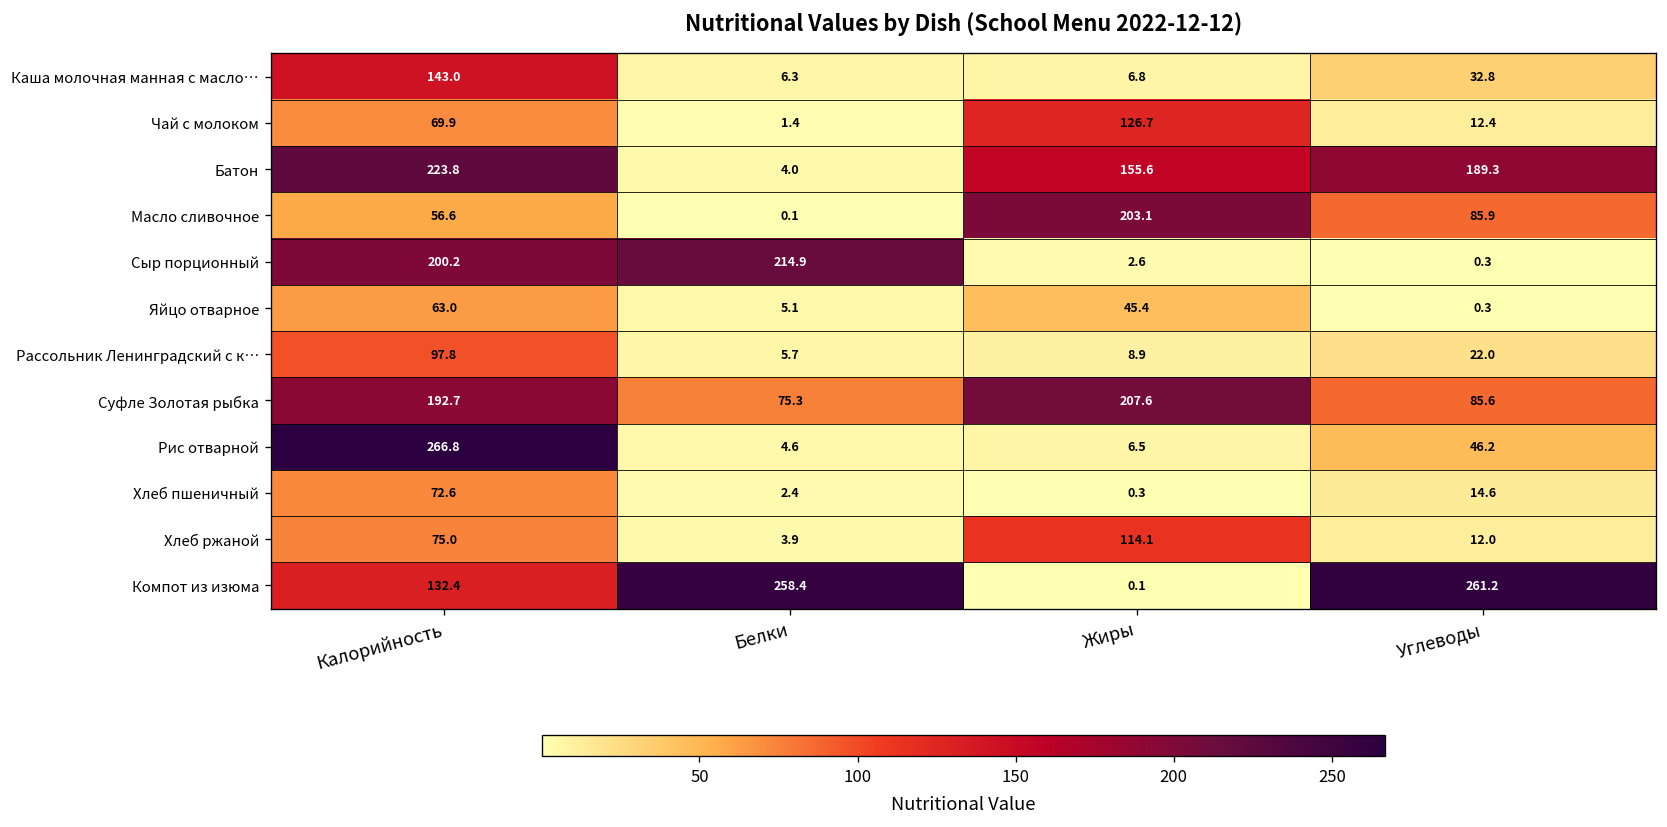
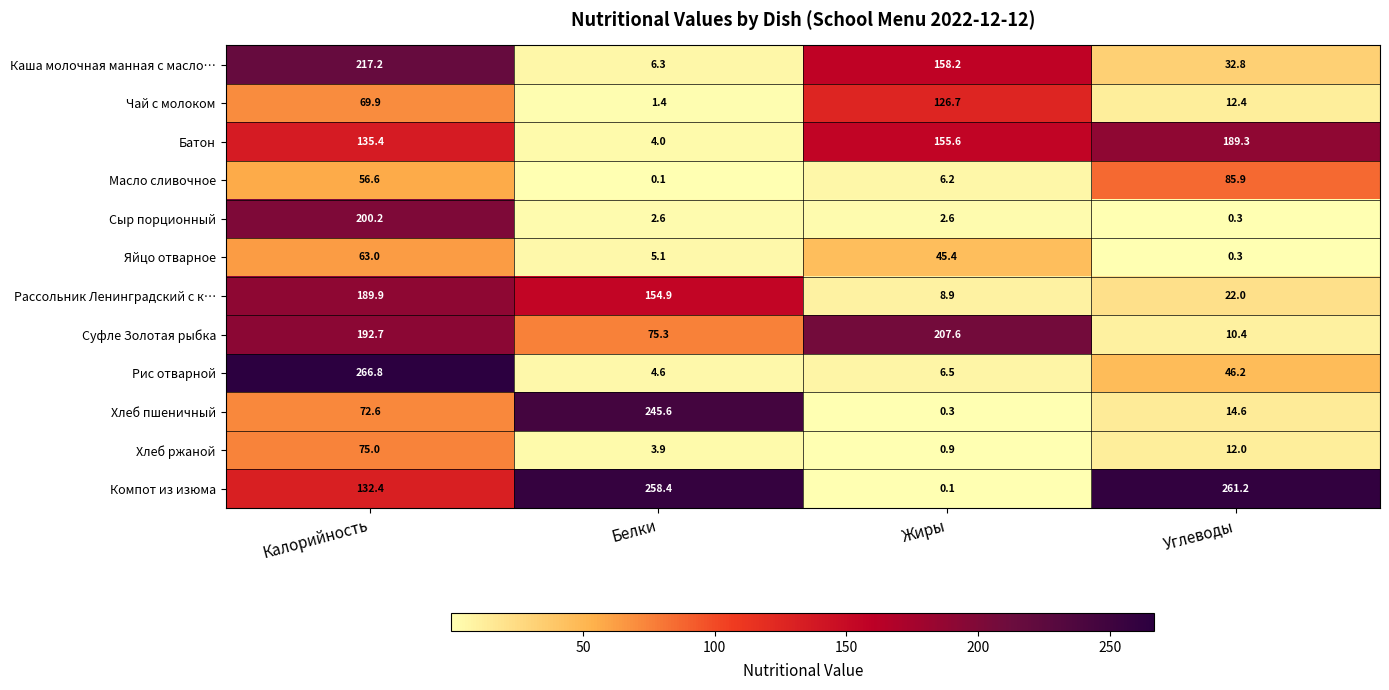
Каша молочная манная с масло…, Калорийность: 143.0 -> 217.2
Каша молочная манная с масло…, Жиры: 6.8 -> 158.2
Батон, Калорийность: 223.8 -> 135.4
Масло сливочное, Жиры: 203.1 -> 6.2
Сыр порционный, Белки: 214.9 -> 2.6
Рассольник Ленинградский с к…, Калорийность: 97.8 -> 189.9
Рассольник Ленинградский с к…, Белки: 5.7 -> 154.9
Суфле Золотая рыбка, Углеводы: 85.6 -> 10.4
Хлеб пшеничный, Белки: 2.4 -> 245.6
Хлеб ржаной, Жиры: 114.1 -> 0.9
